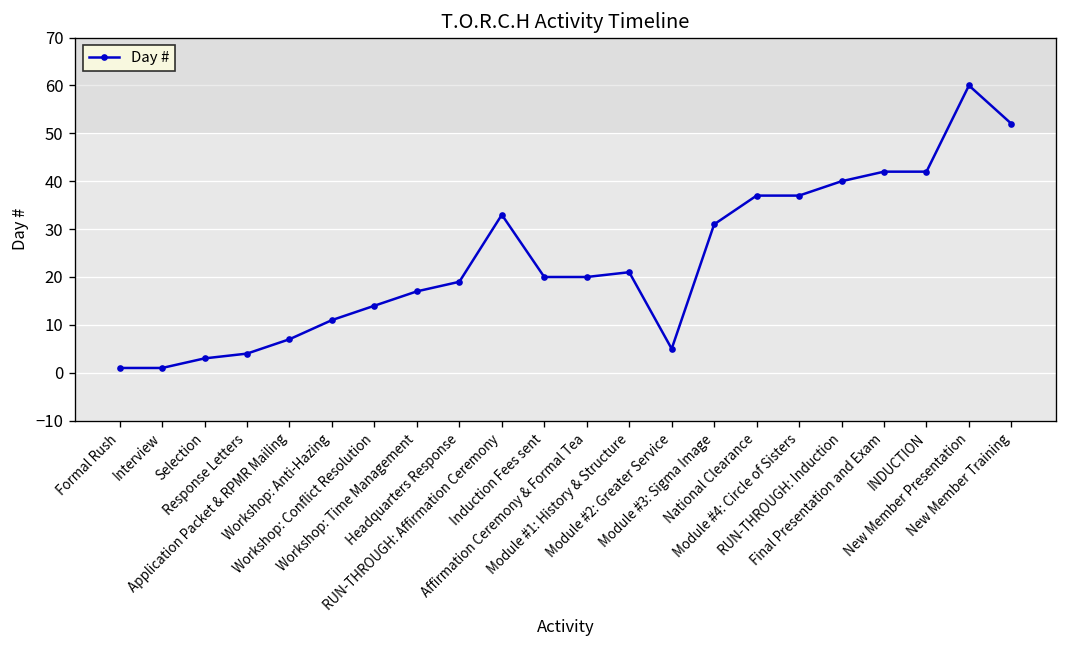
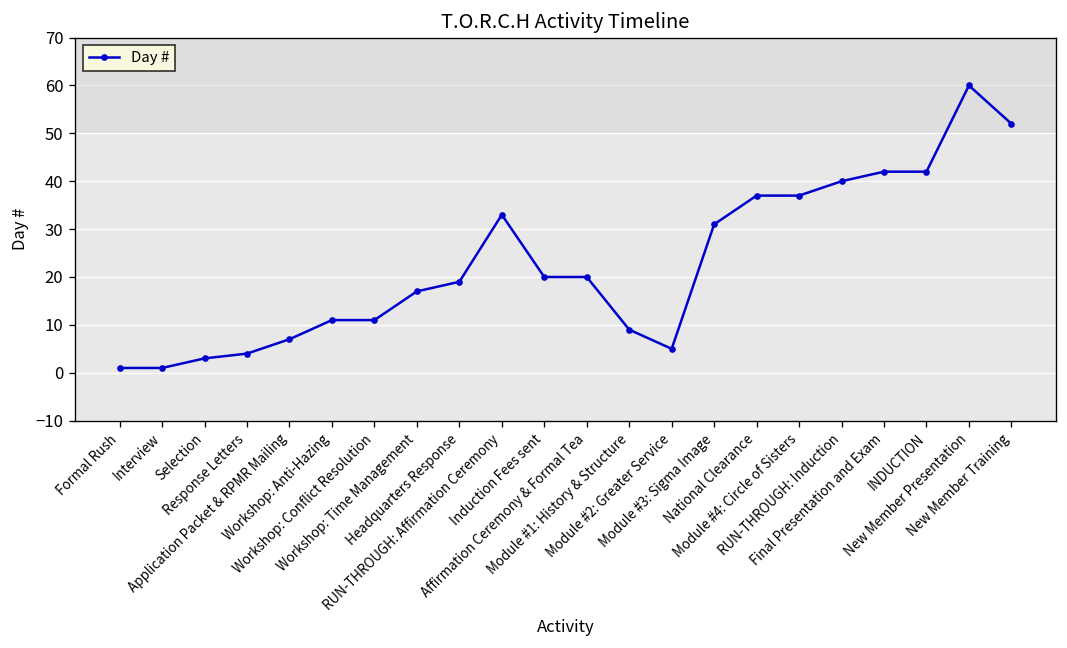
Workshop: Conflict Resolution: 14 -> 11
Module #1: History & Structure: 21 -> 9
